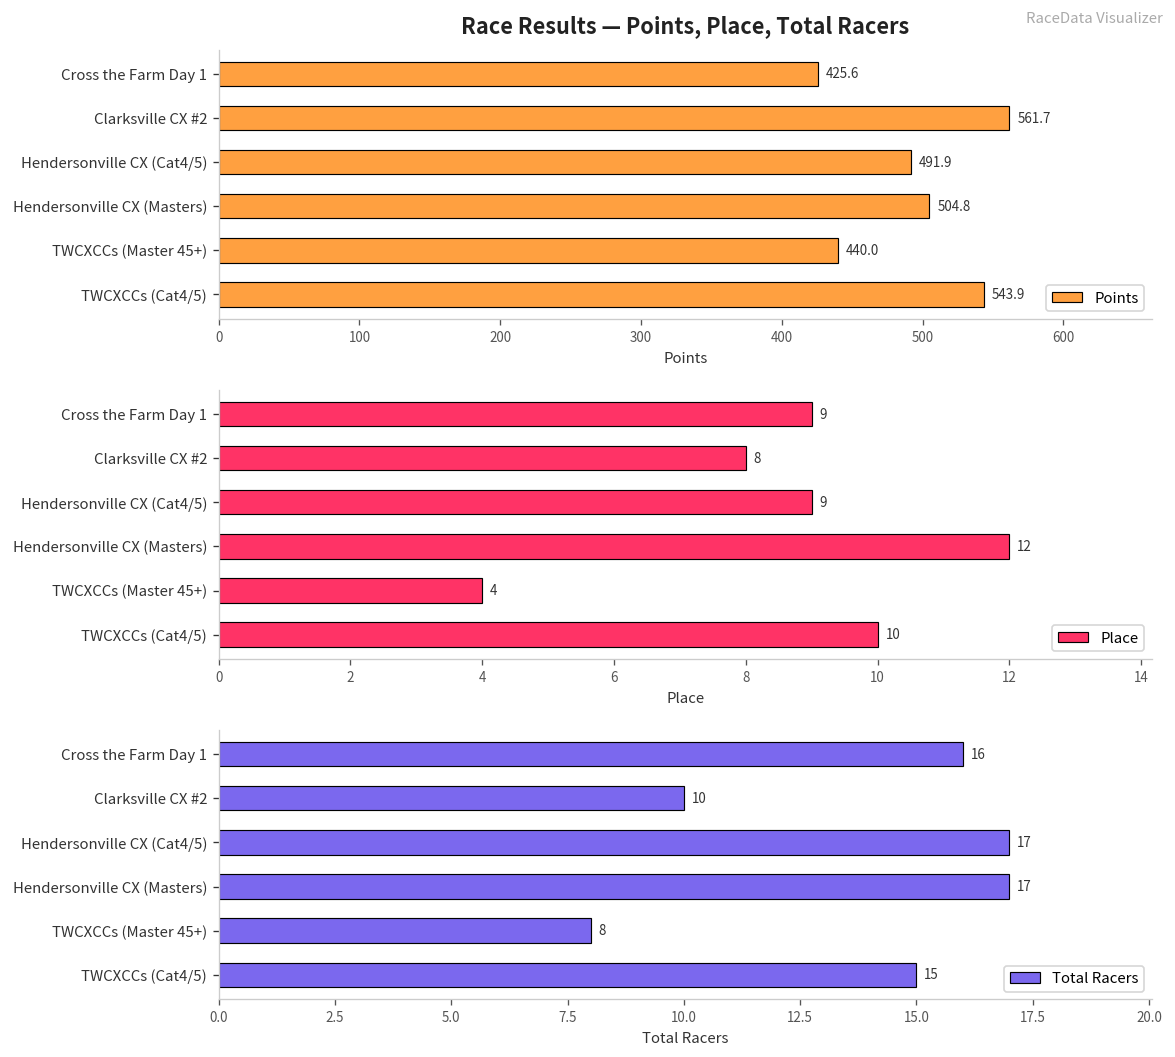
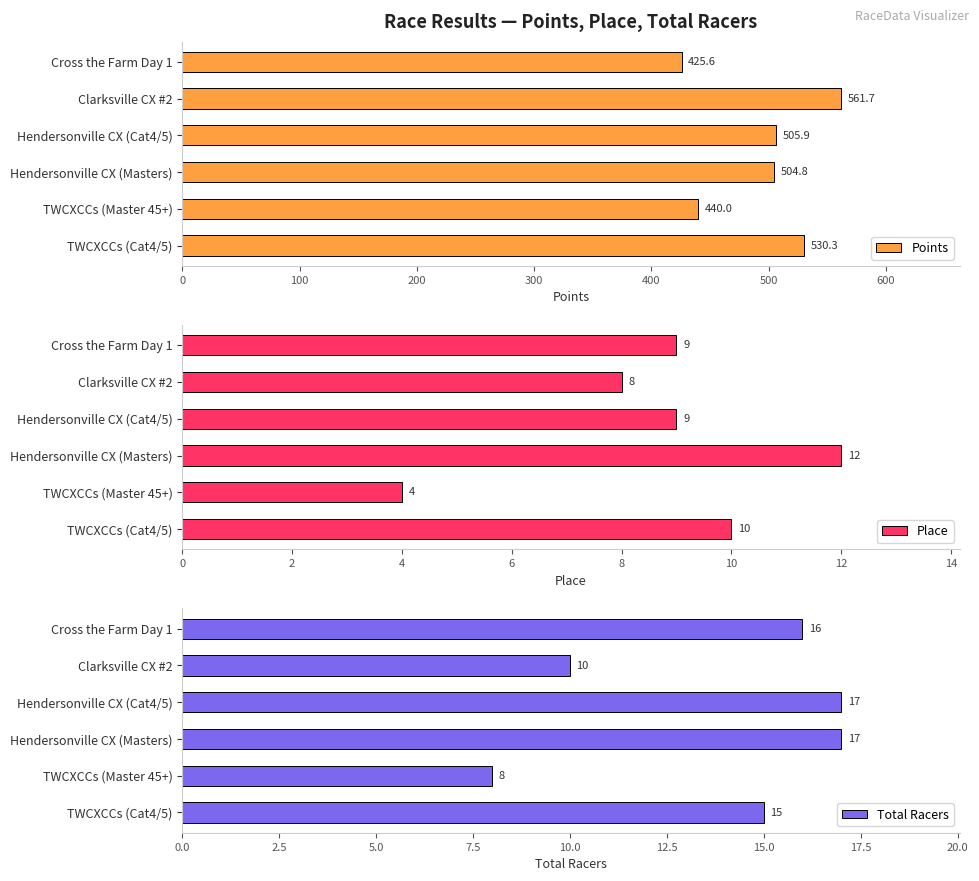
Race Results — Points, Place, Total Racers, Hendersonville CX (Cat4/5): 491.9 -> 505.9
Race Results — Points, Place, Total Racers, TWCXCCs (Cat4/5): 543.9 -> 530.3
